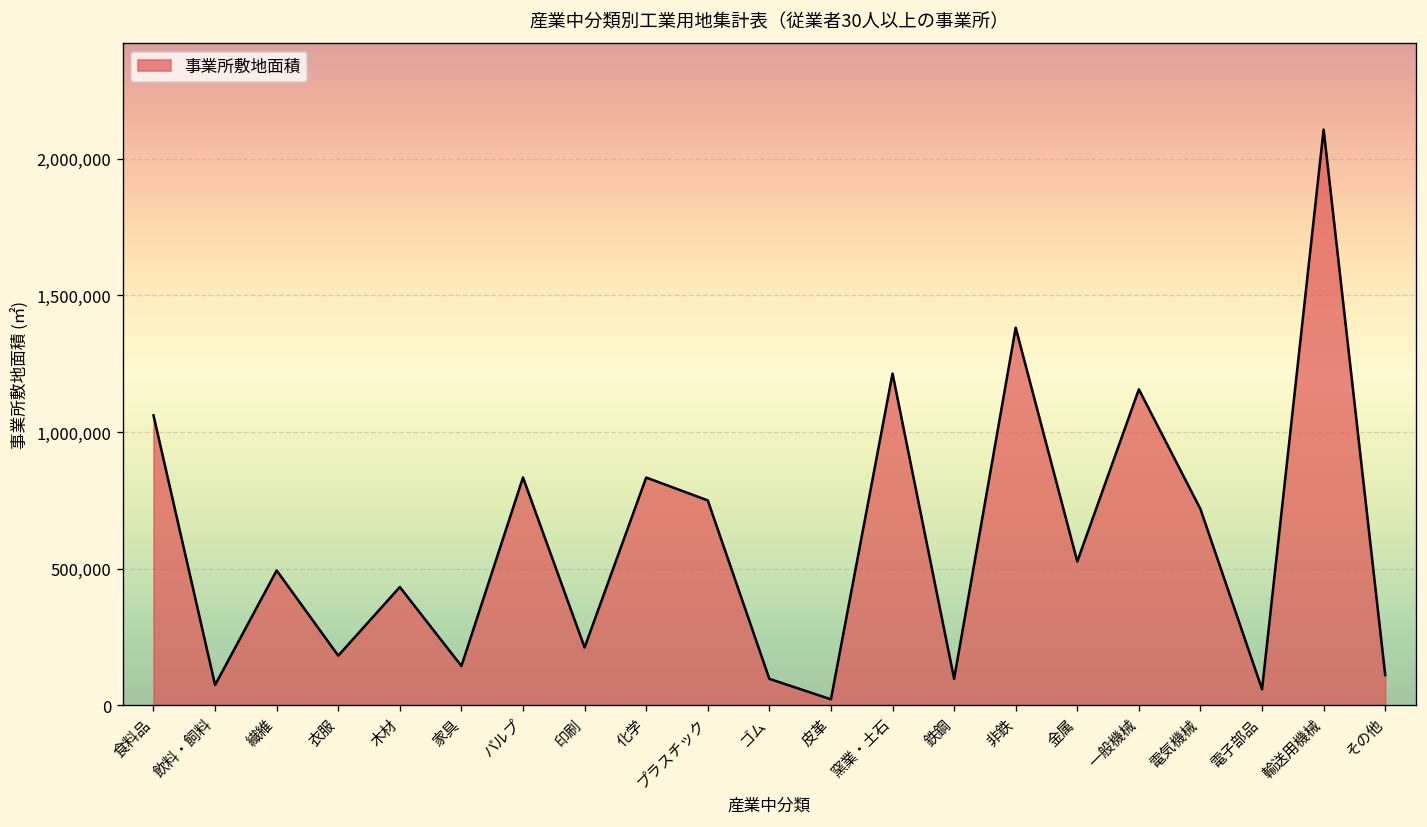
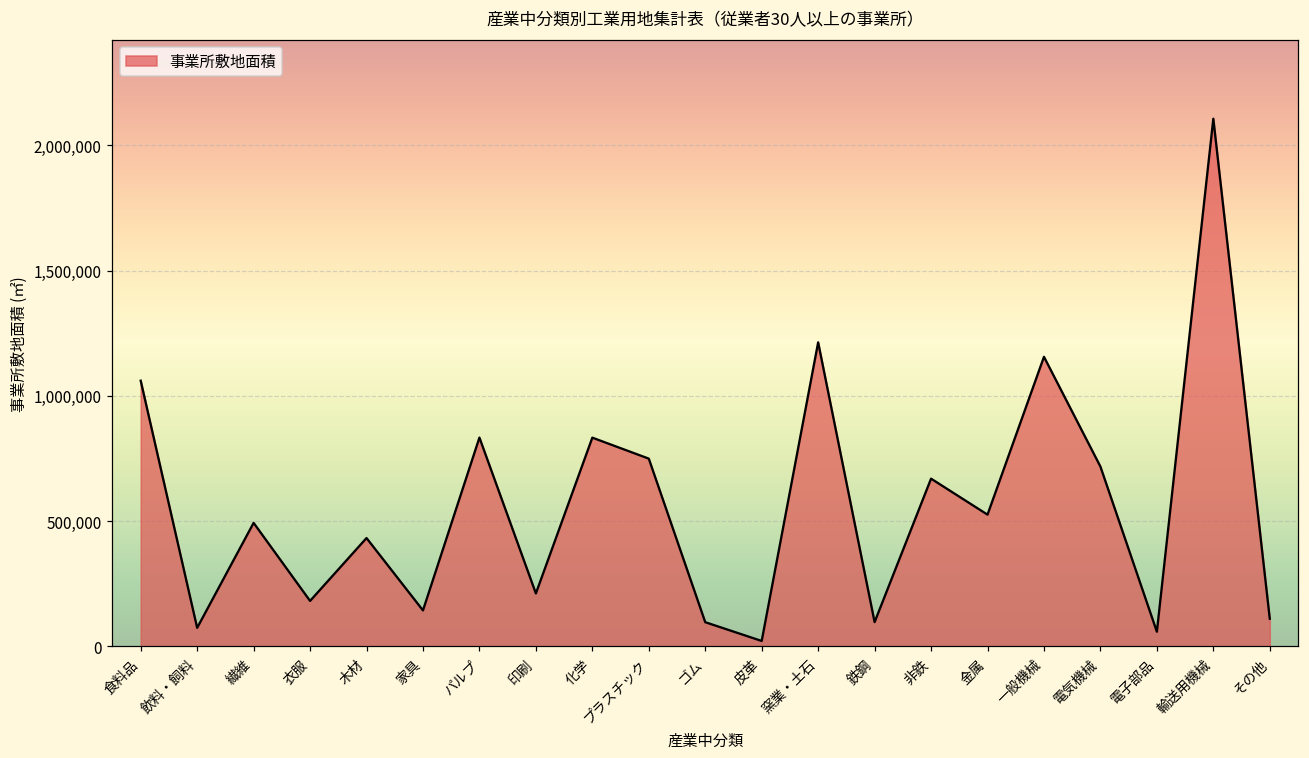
非鉄: 1,380,000 -> 670,000
